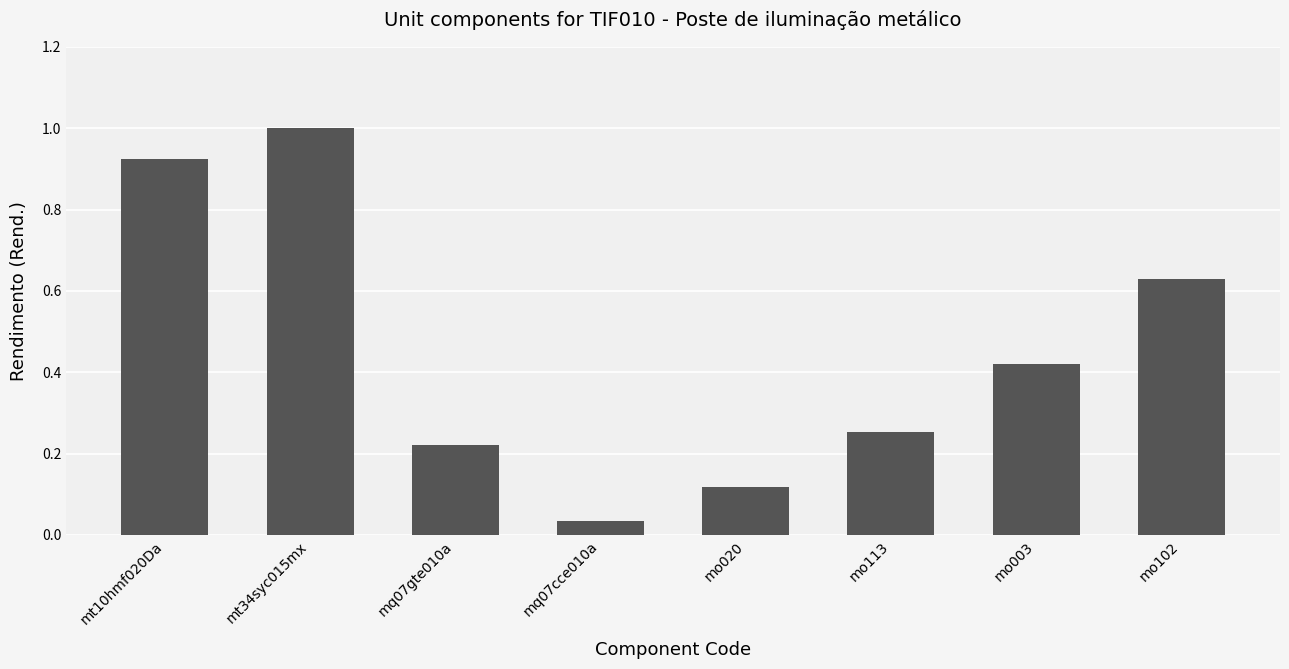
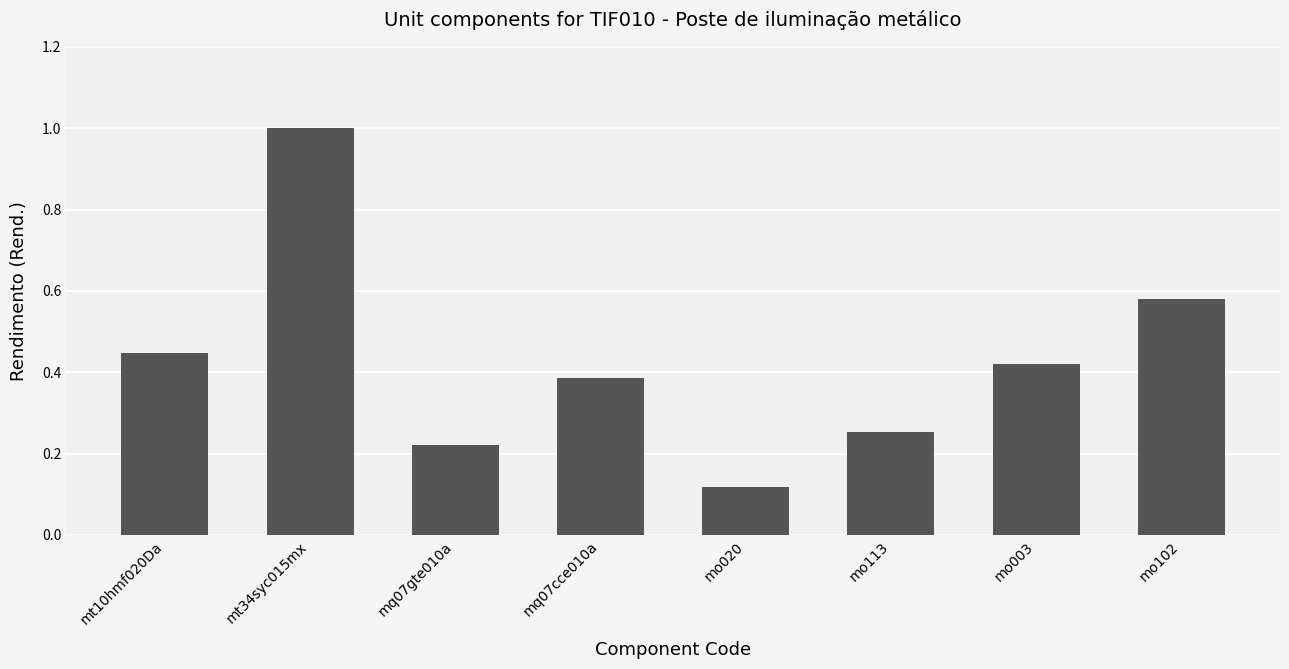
mt10hmf020Da: 0.92 -> 0.45
mq07cce010a: 0.04 -> 0.39
mo102: 0.63 -> 0.58
